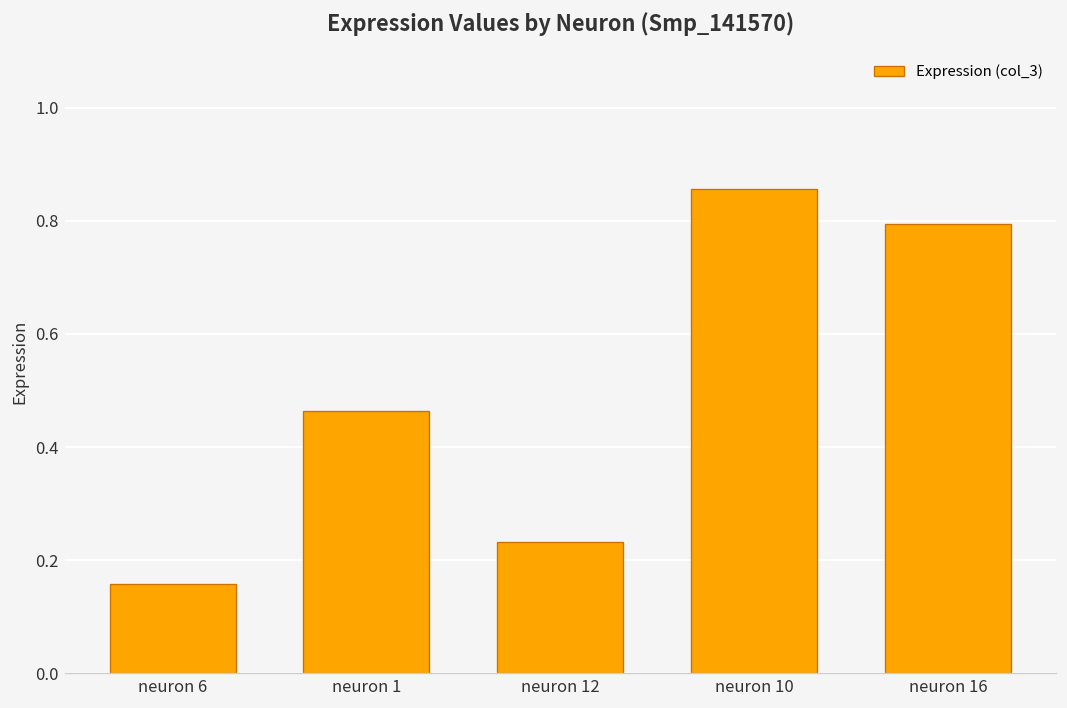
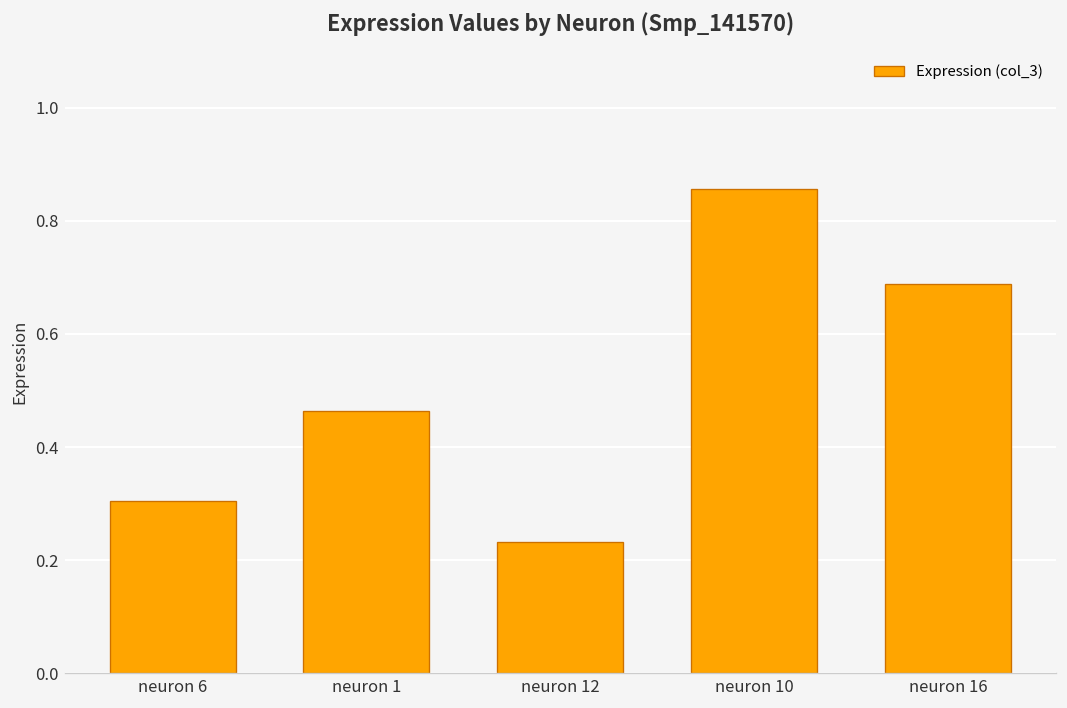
neuron 6: 0.16 -> 0.30
neuron 16: 0.79 -> 0.69
